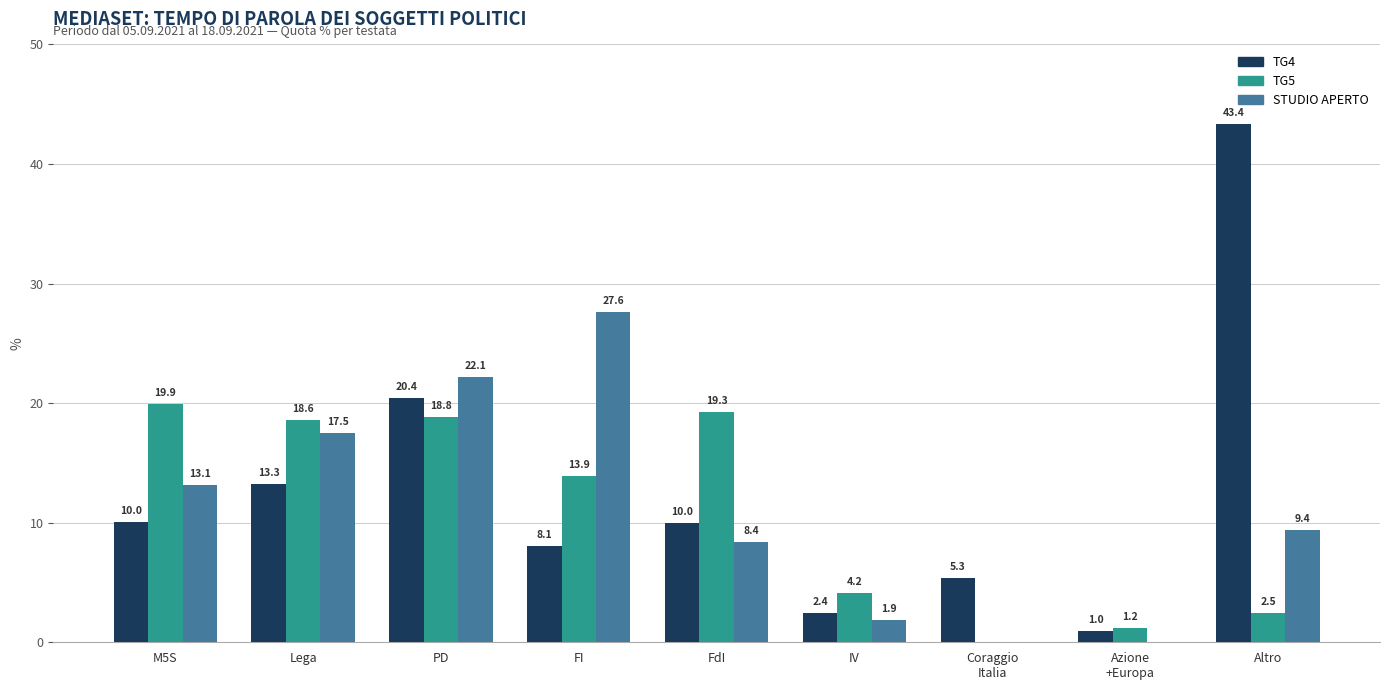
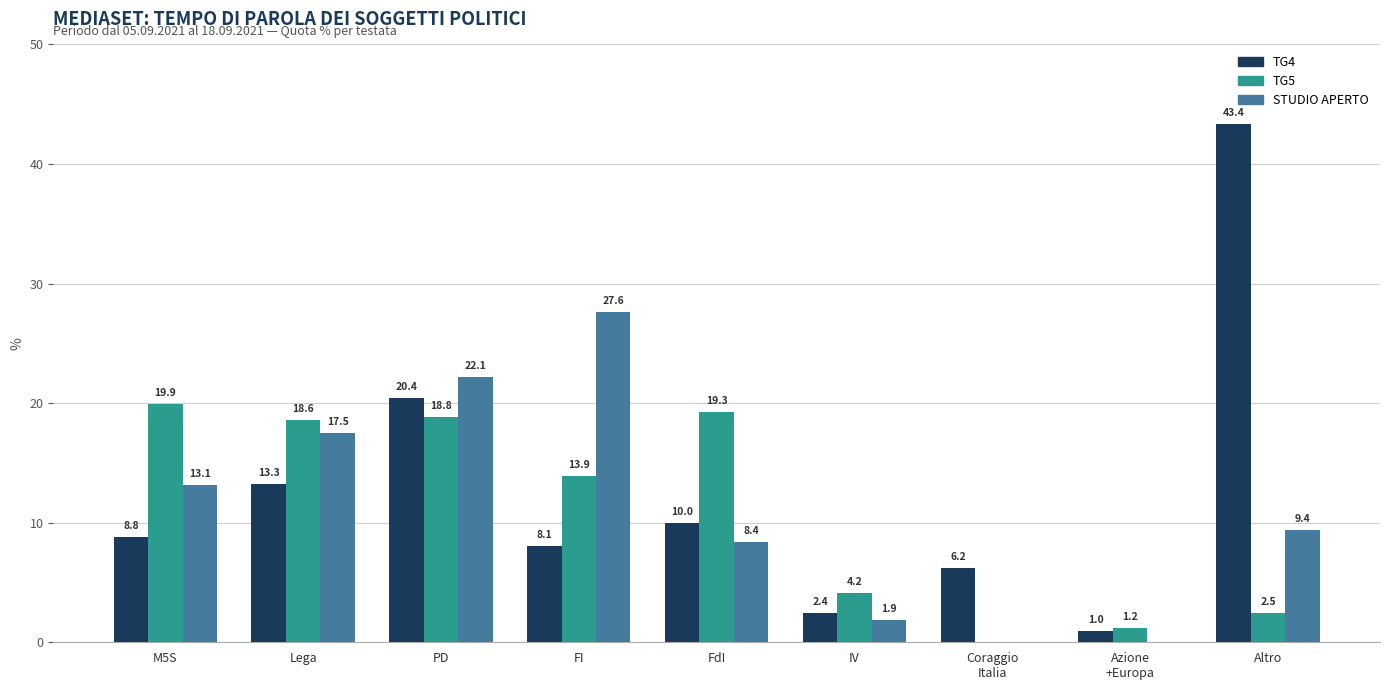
TG4, M5S: 10.0 -> 8.8
TG4, Coraggio Italia: 5.3 -> 6.2
